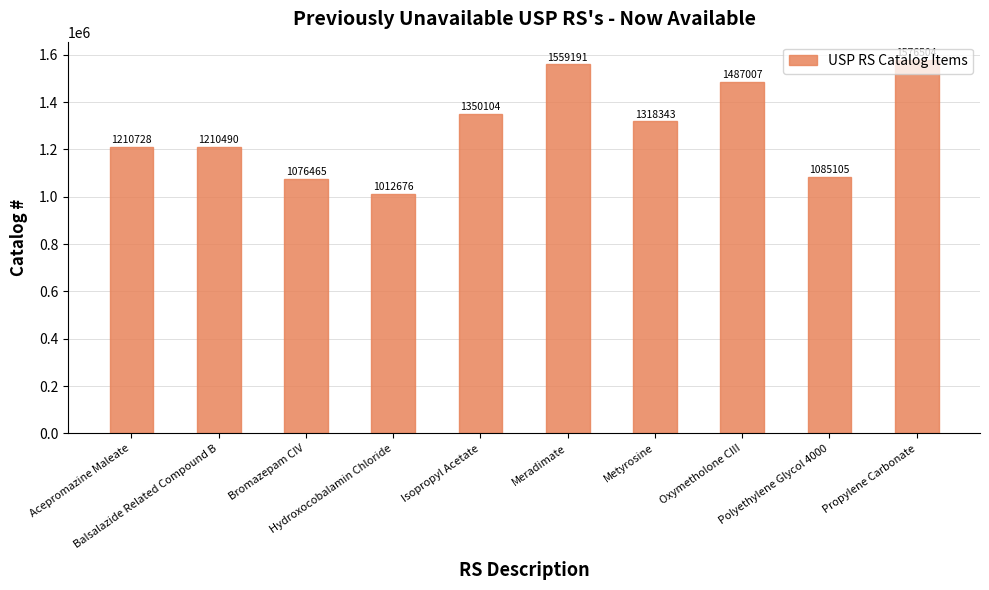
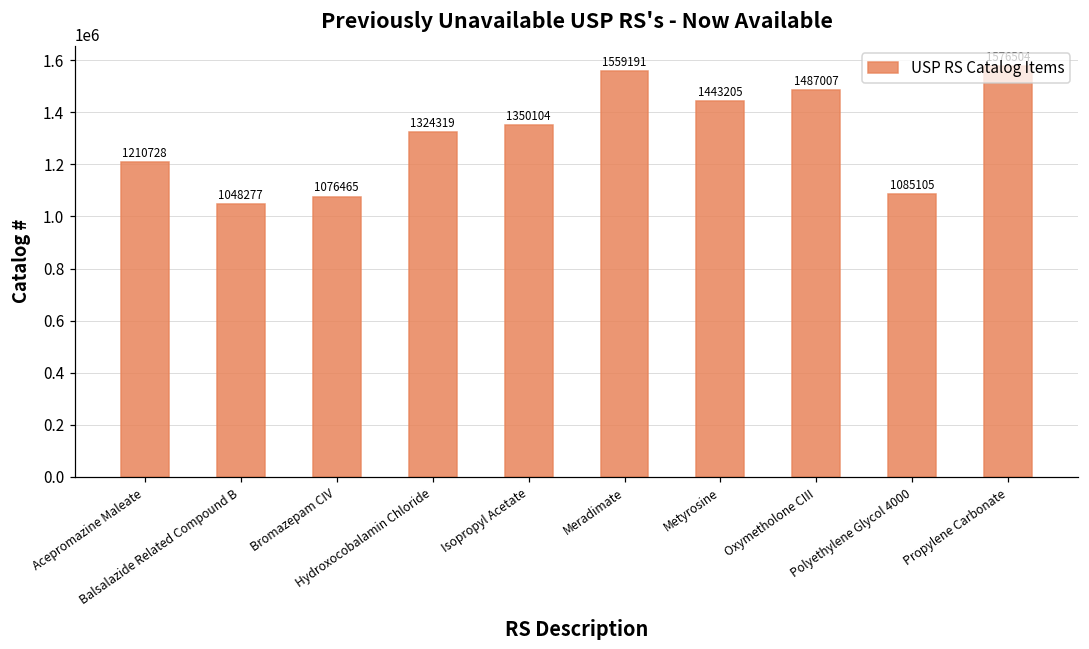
Balsalazide Related Compound B: 1210490 -> 1048277
Hydroxocobalamin Chloride: 1012676 -> 1324319
Metyrosine: 1318343 -> 1443205
